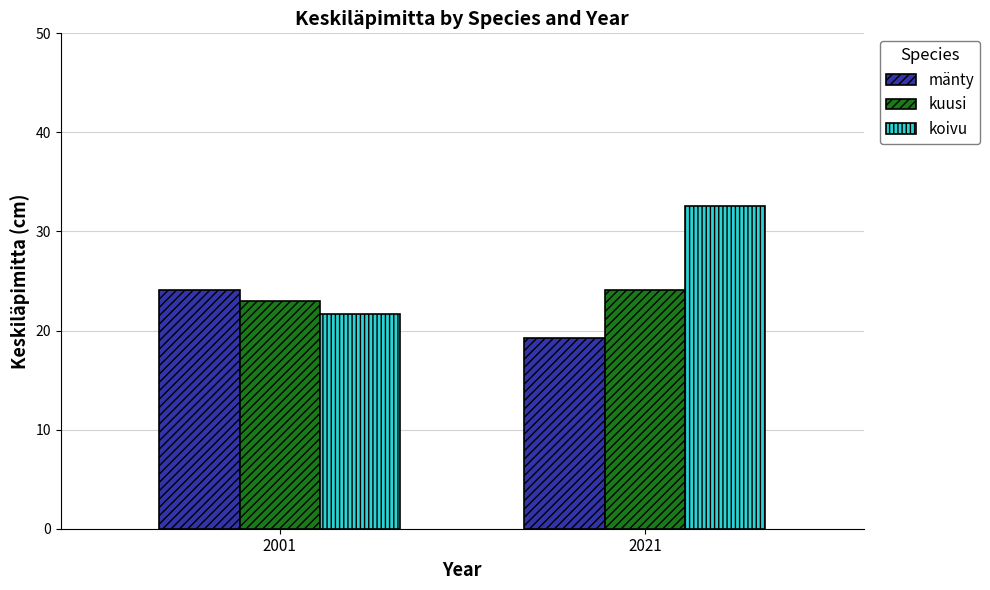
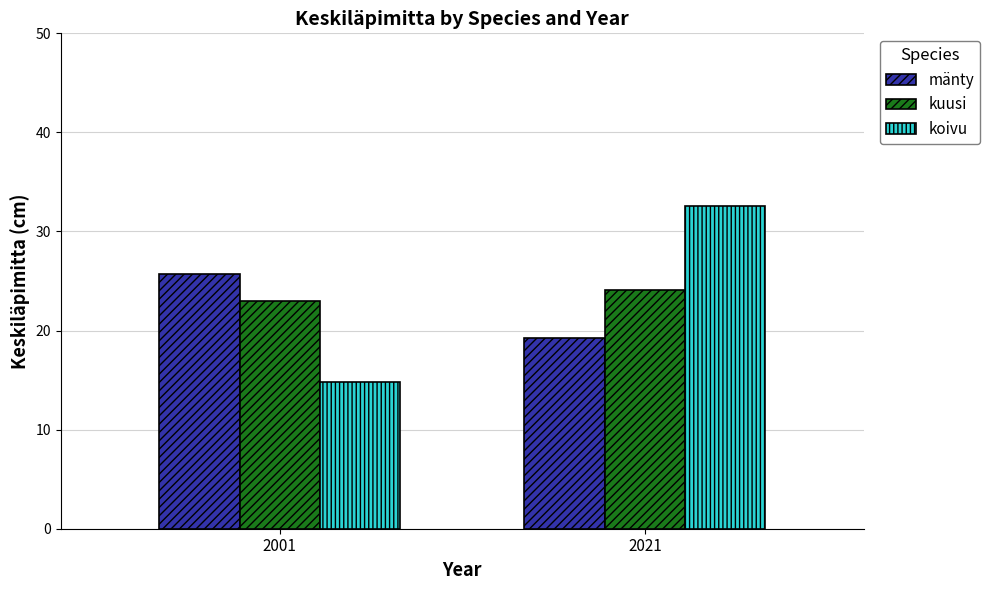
mänty, 2001: 24 -> 26
koivu, 2001: 22 -> 15
